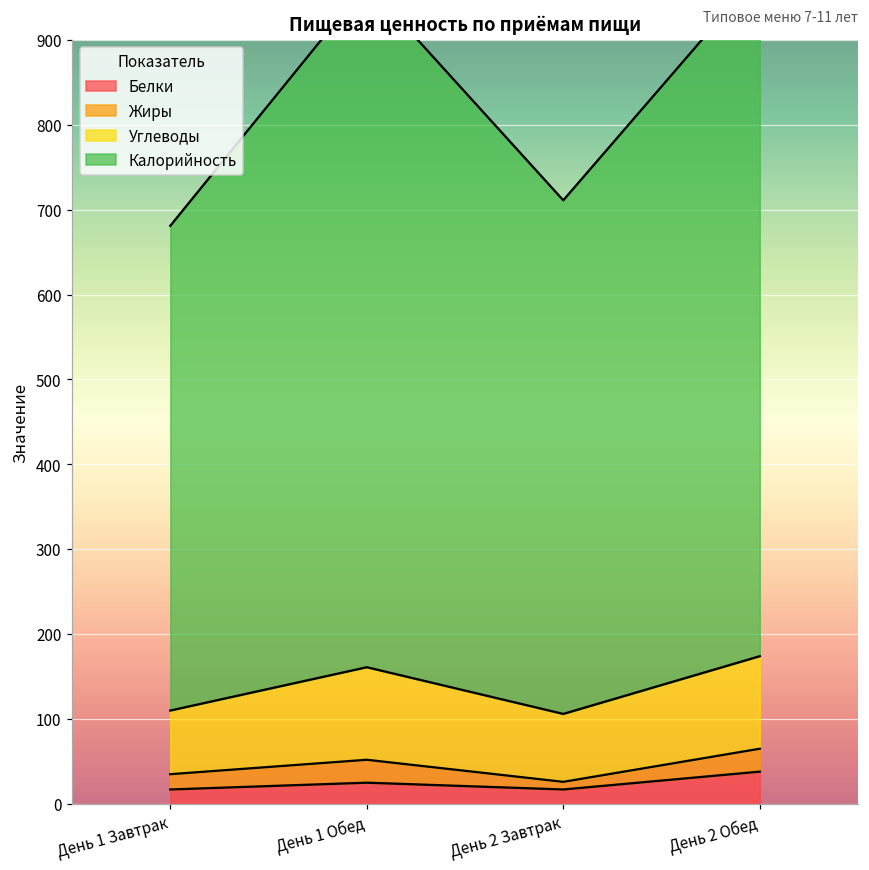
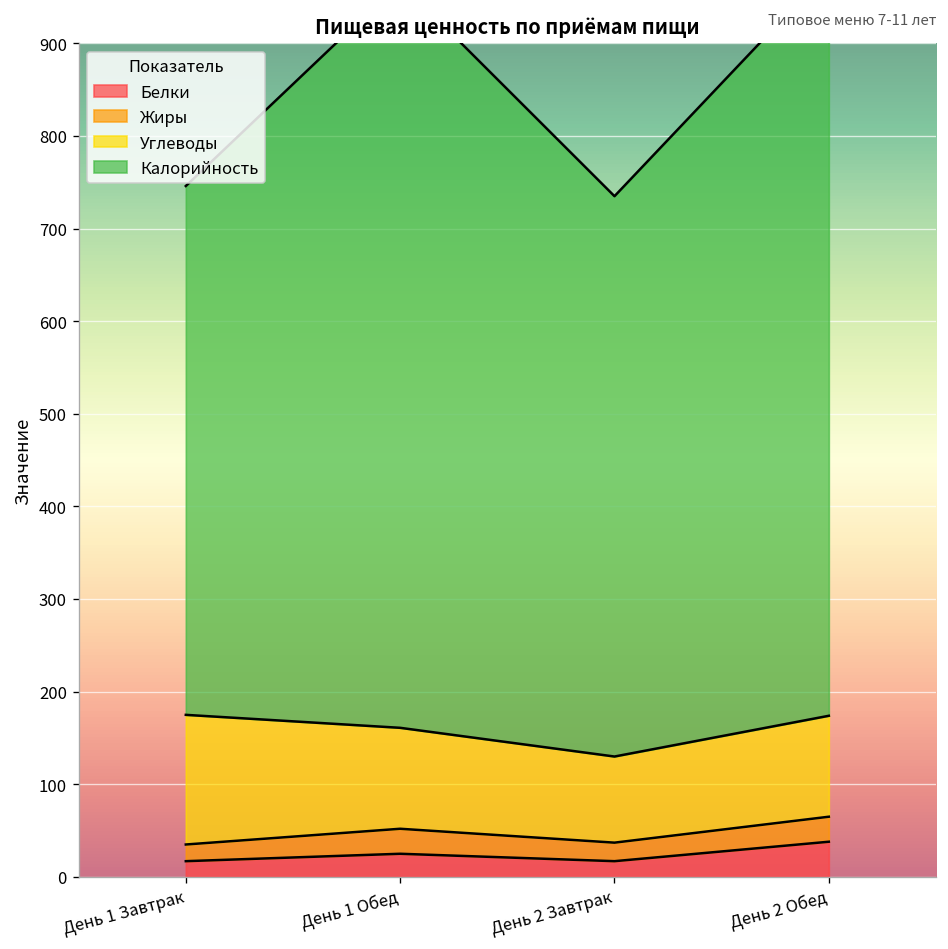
Углеводы, День 1 Завтрак: 80 -> 140
Жиры, День 2 Завтрак: 10 -> 20
Углеводы, День 2 Завтрак: 80 -> 90
